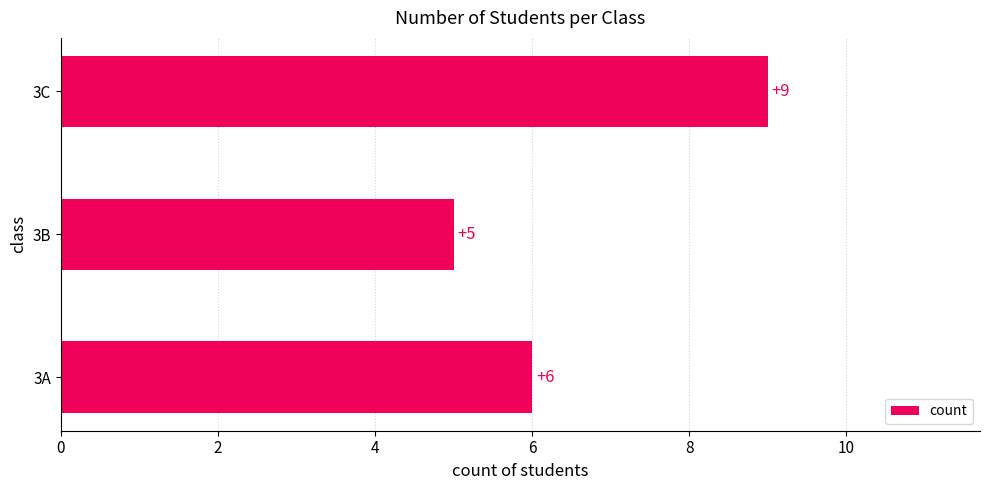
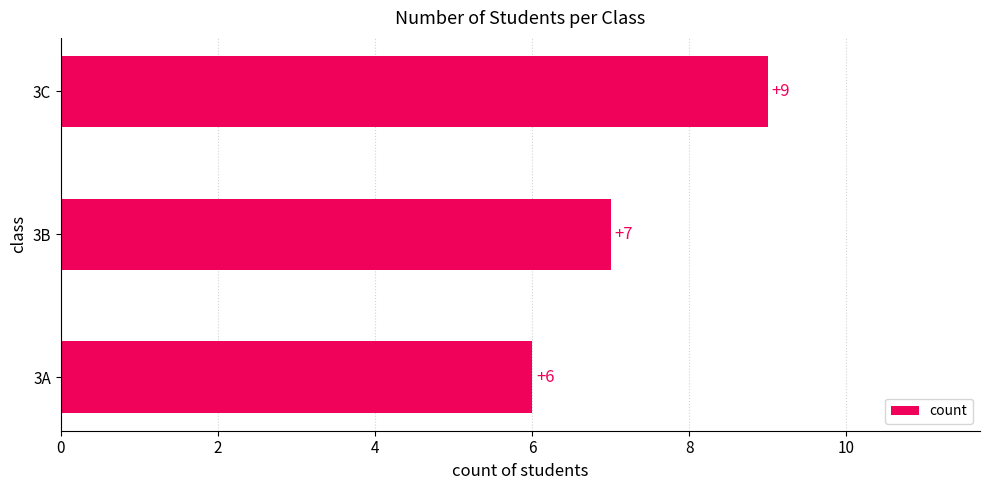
3B: +5 -> +7
